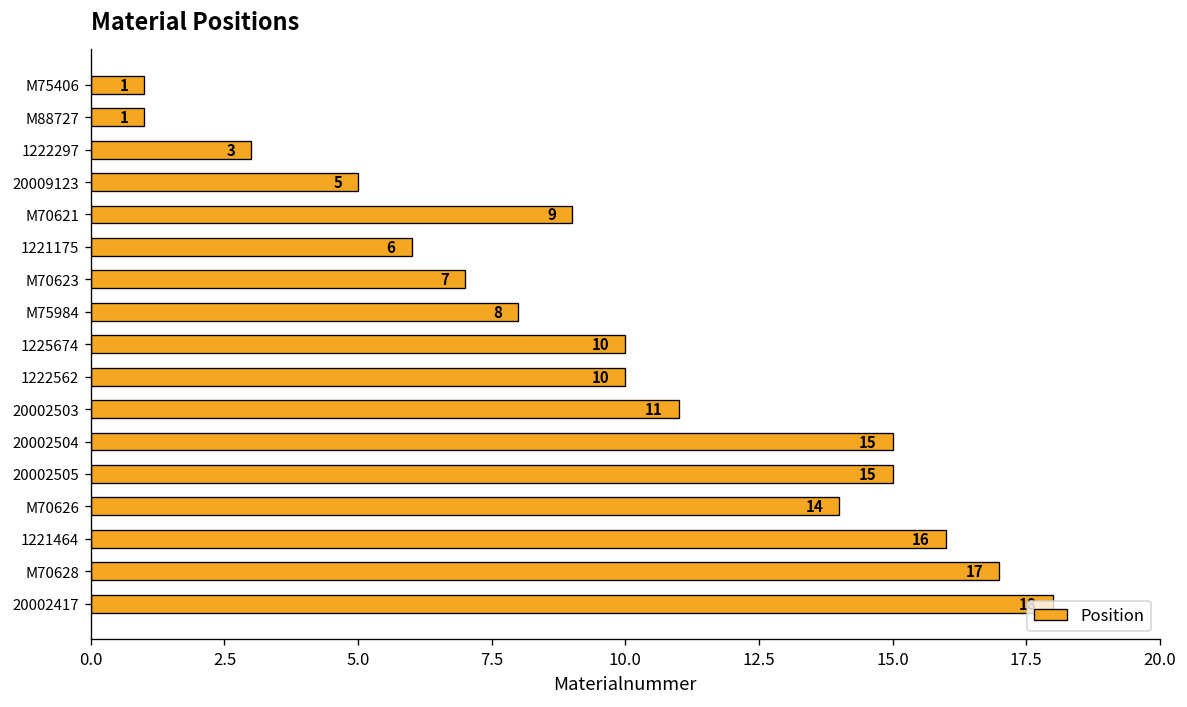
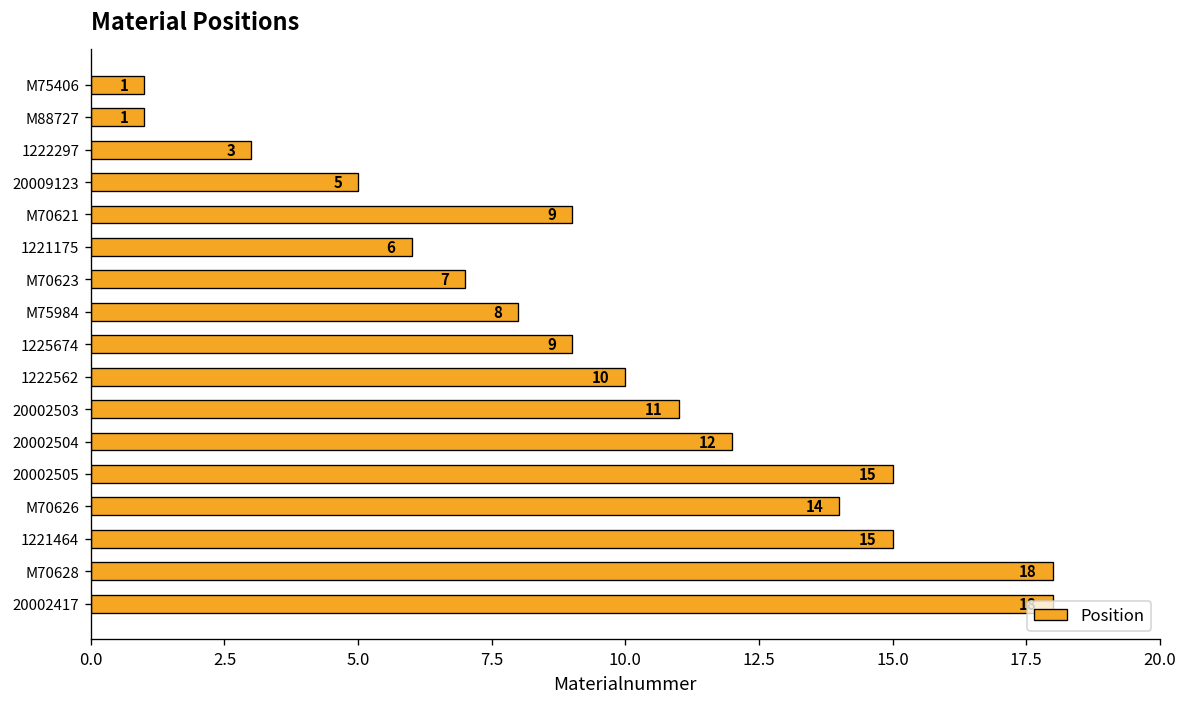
1225674: 10 -> 9
20002504: 15 -> 12
1221464: 16 -> 15
M70628: 17 -> 18
